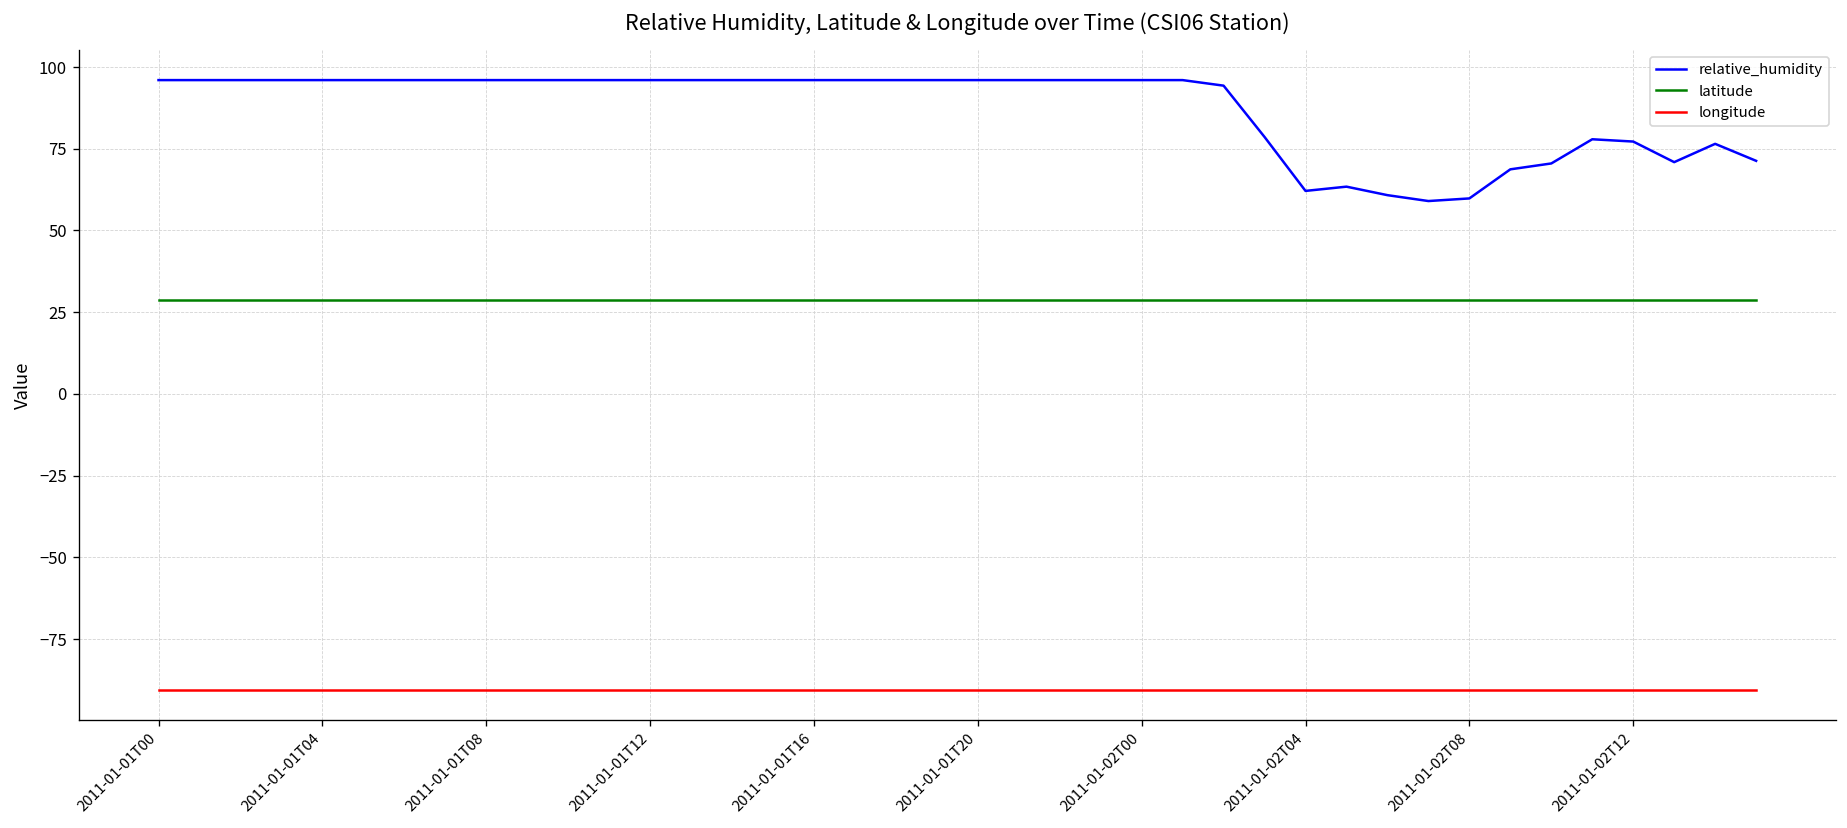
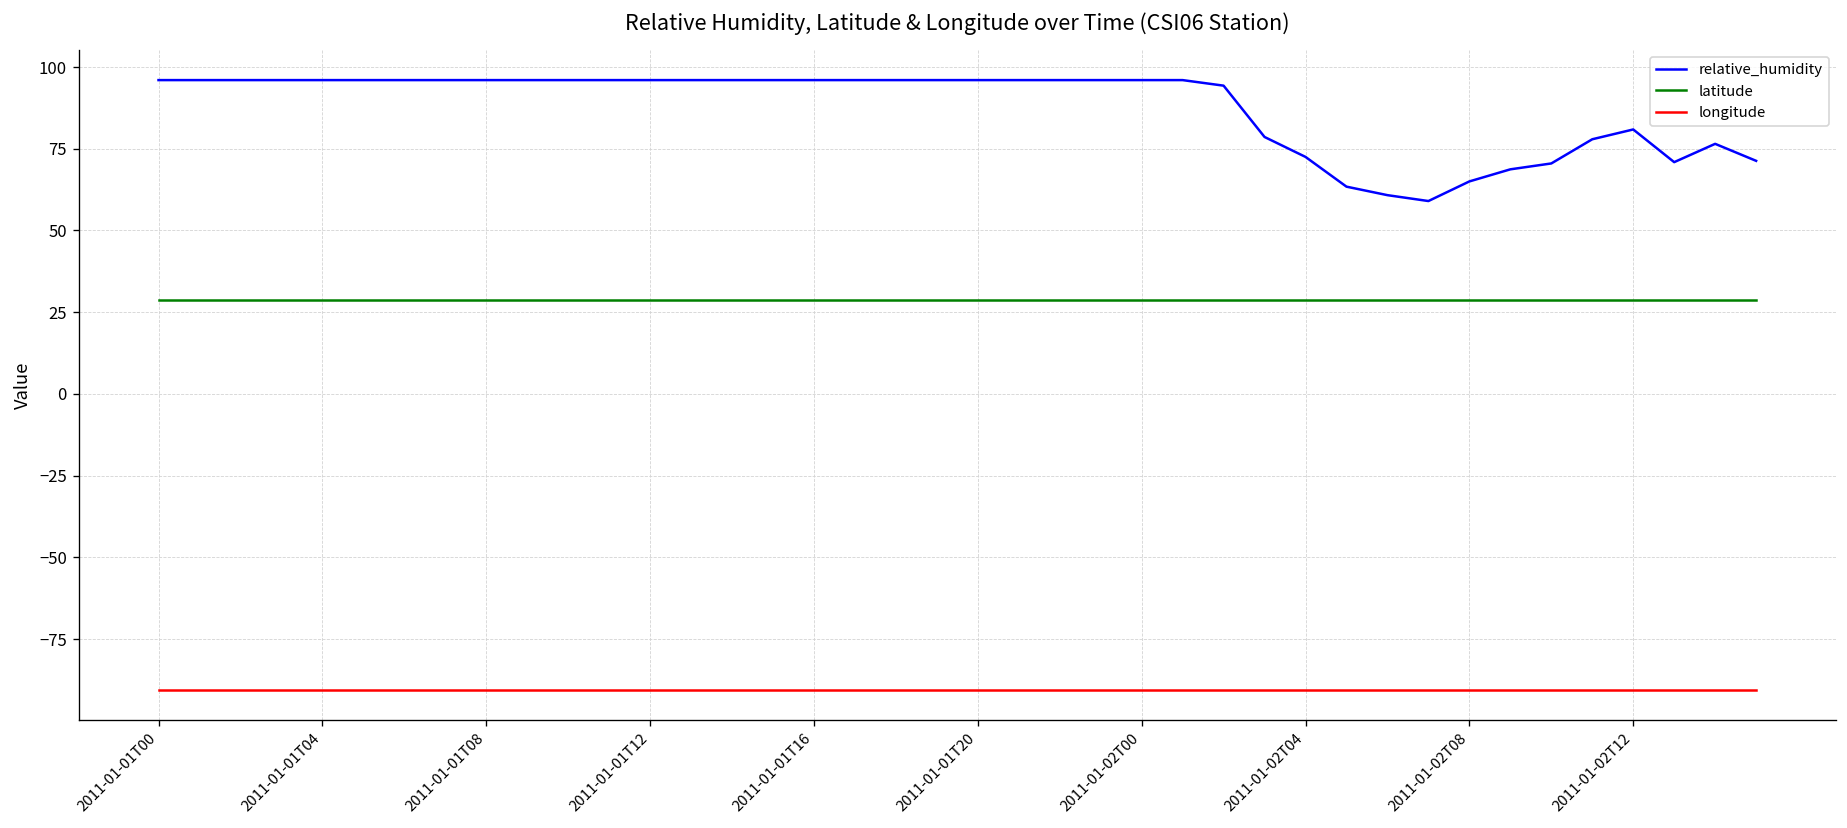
relative_humidity, 2011-01-02T04: 62 -> 73
relative_humidity, 2011-01-02T08: 60 -> 65
relative_humidity, 2011-01-02T12: 77 -> 81
